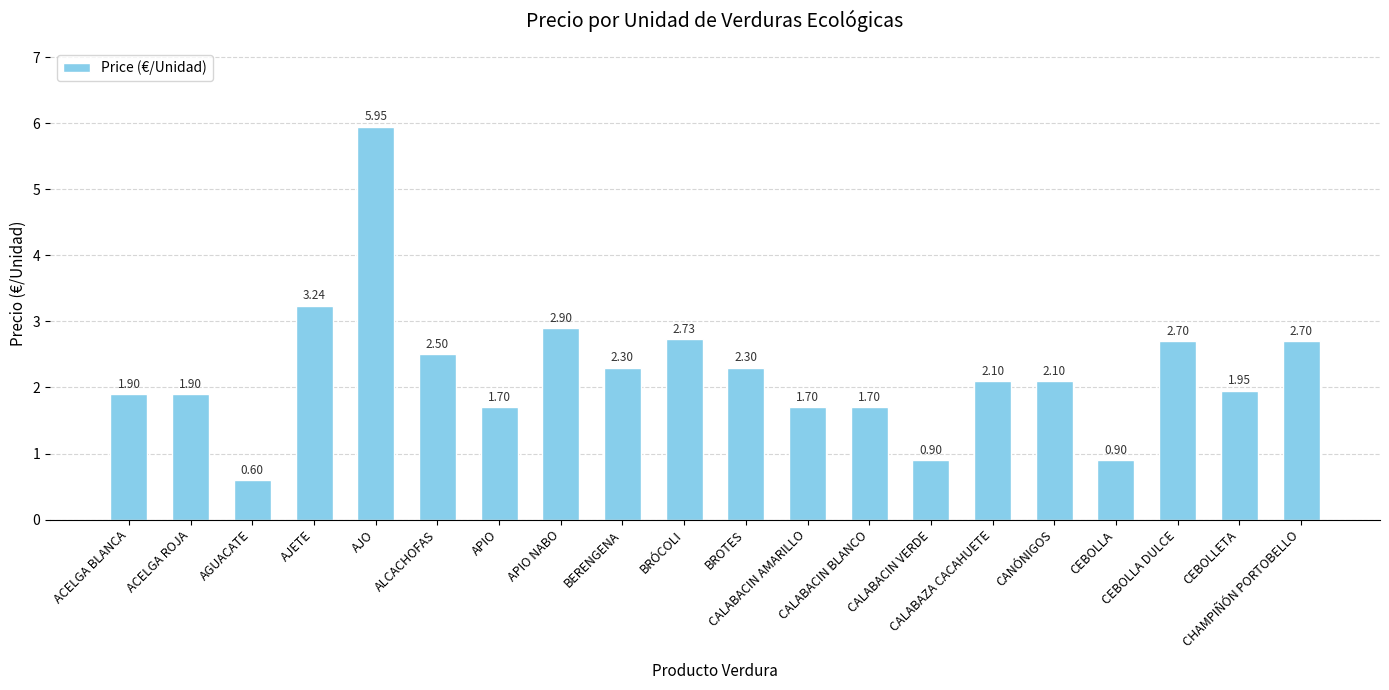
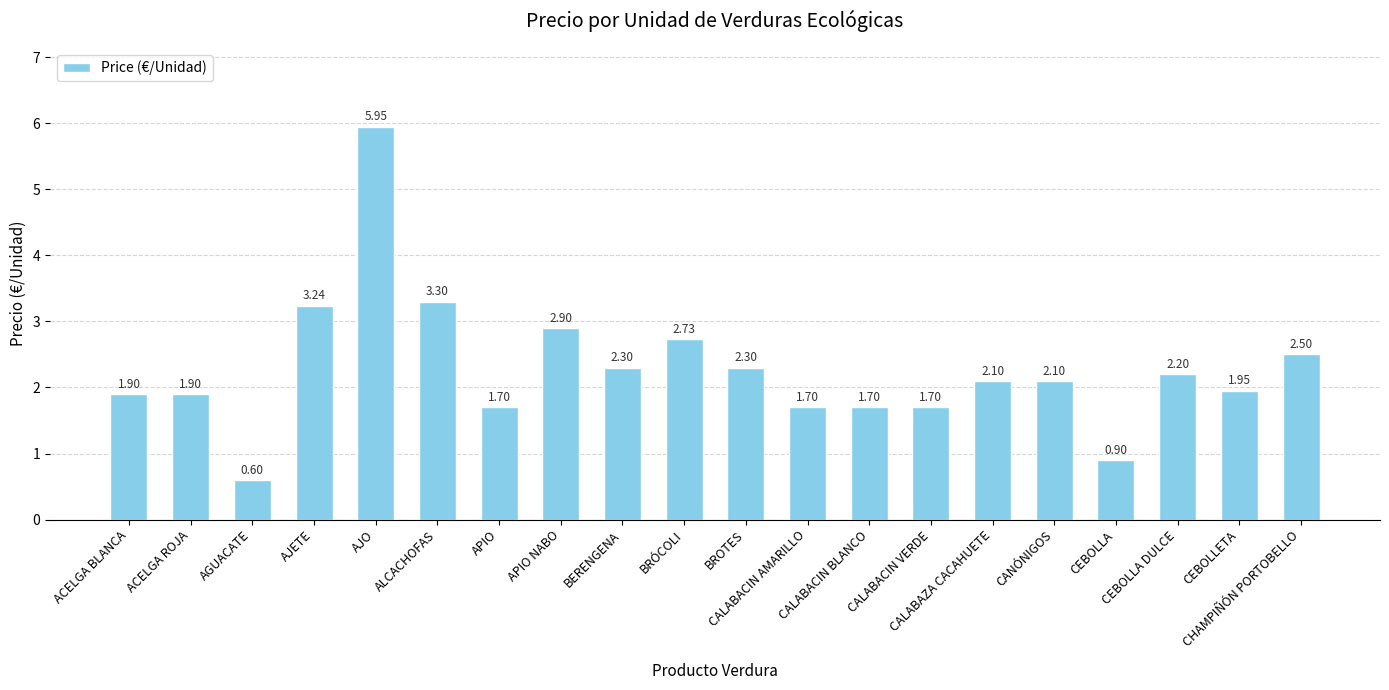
ALCACHOFAS: 2.50 -> 3.30
CALABACIN VERDE: 0.90 -> 1.70
CEBOLLA DULCE: 2.70 -> 2.20
CHAMPIÑÓN PORTOBELLO: 2.70 -> 2.50
